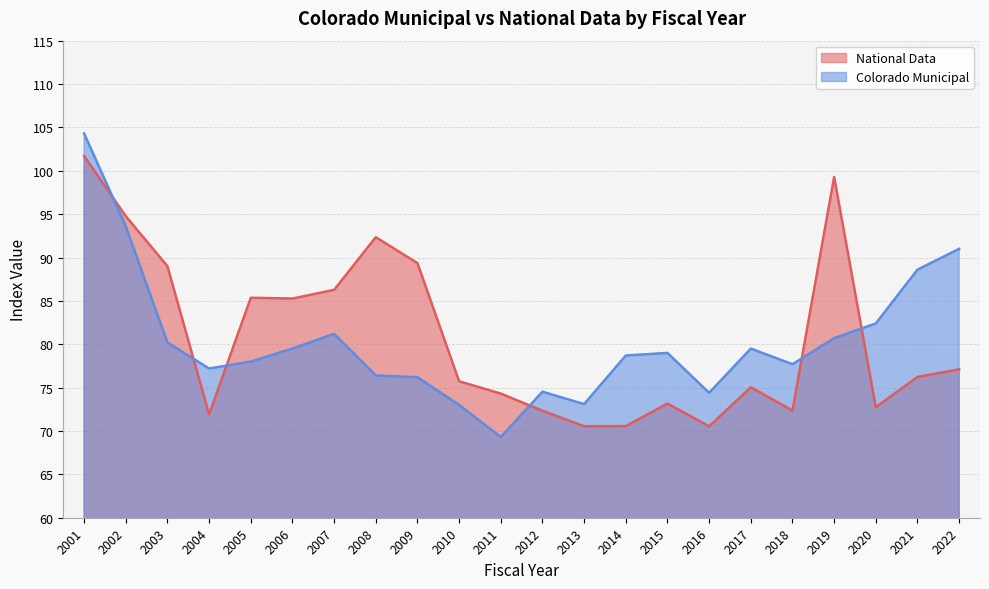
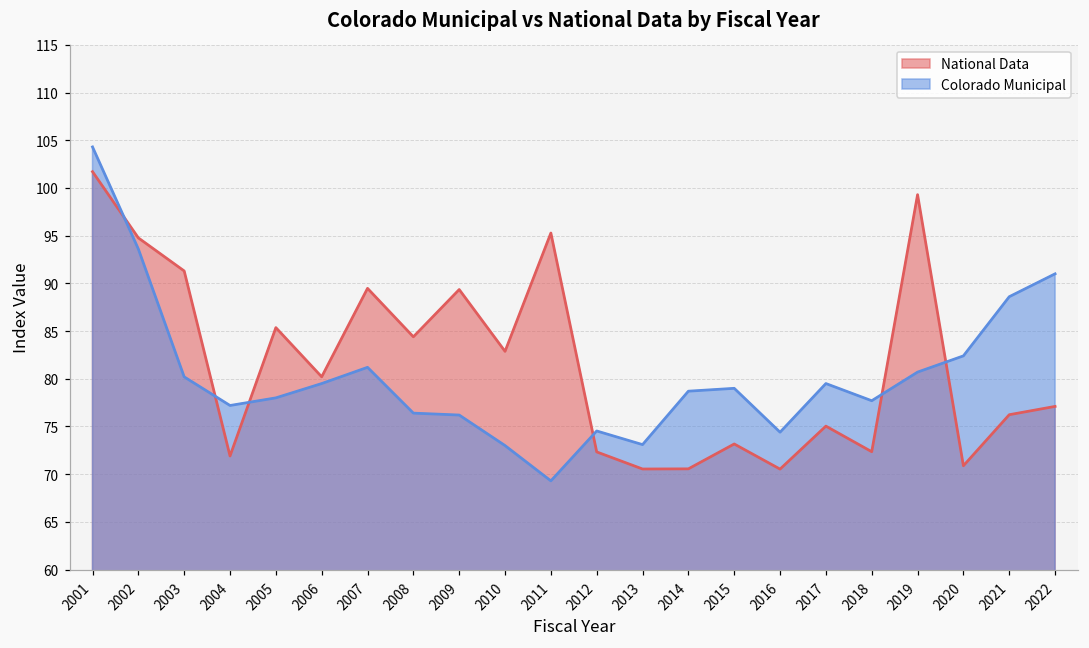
National Data, 2003: 89 -> 91
National Data, 2006: 85 -> 80
National Data, 2007: 86 -> 89
National Data, 2008: 92 -> 84
National Data, 2010: 76 -> 83
National Data, 2011: 74 -> 95
National Data, 2020: 73 -> 71
